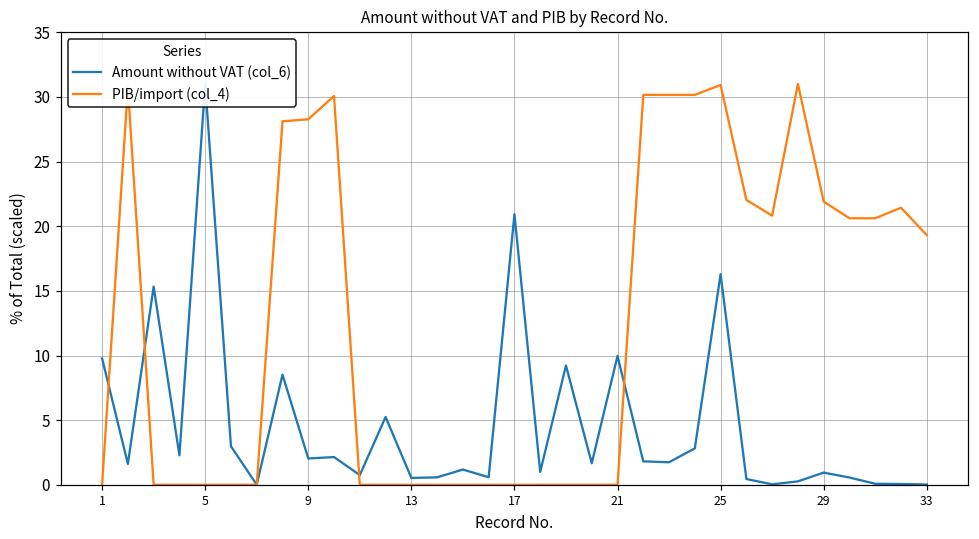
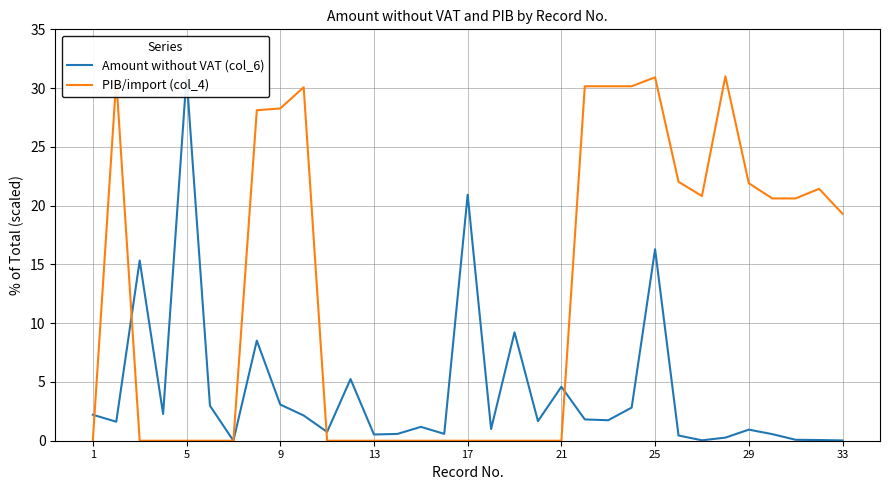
Amount without VAT (col_6), 1: 9.8 -> 2.2
Amount without VAT (col_6), 9: 2.0 -> 3.1
Amount without VAT (col_6), 21: 10.0 -> 4.6
